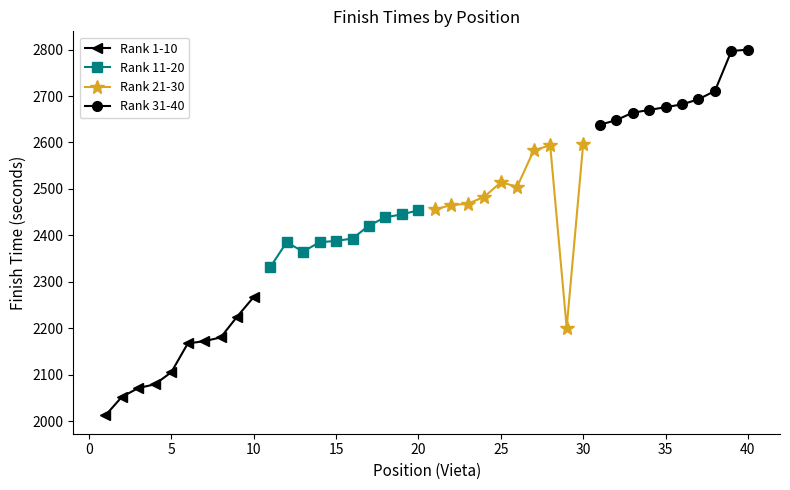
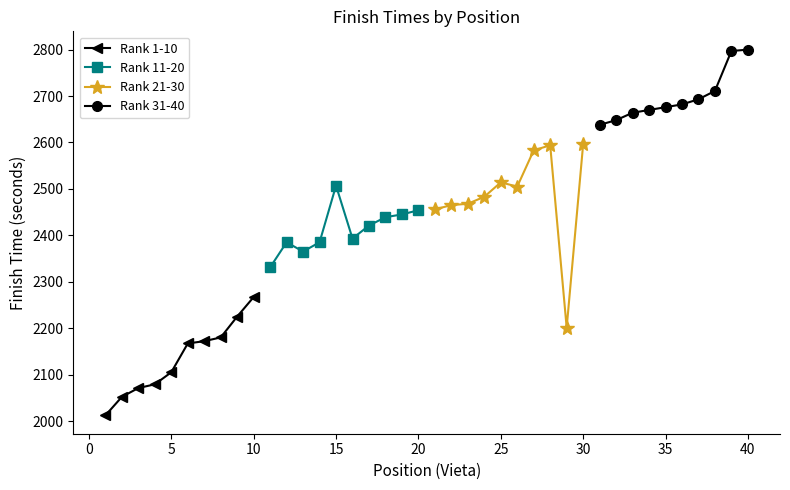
Rank 11-20, 15: 2390 -> 2510
